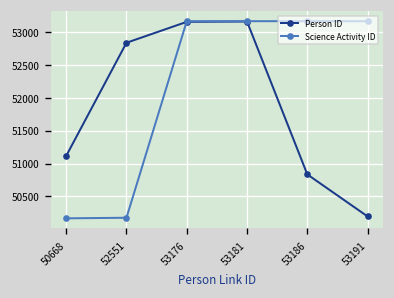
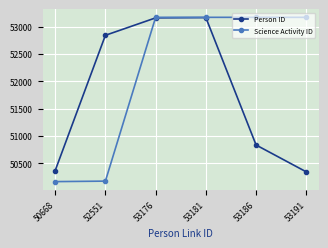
Person ID, 50668: 51100 -> 50400
Person ID, 53191: 50200 -> 50300
